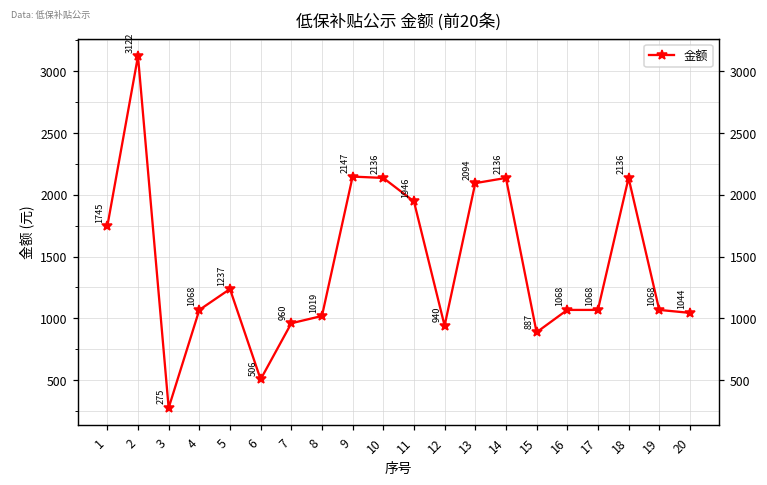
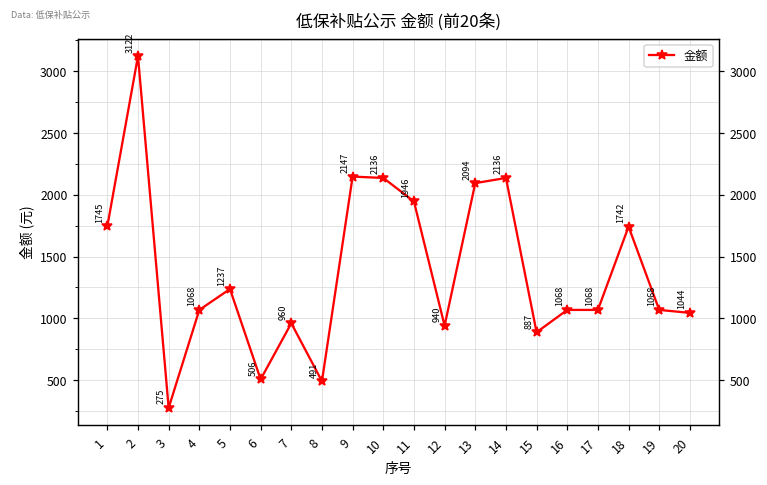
8: 1019 -> 491
18: 2136 -> 1742
